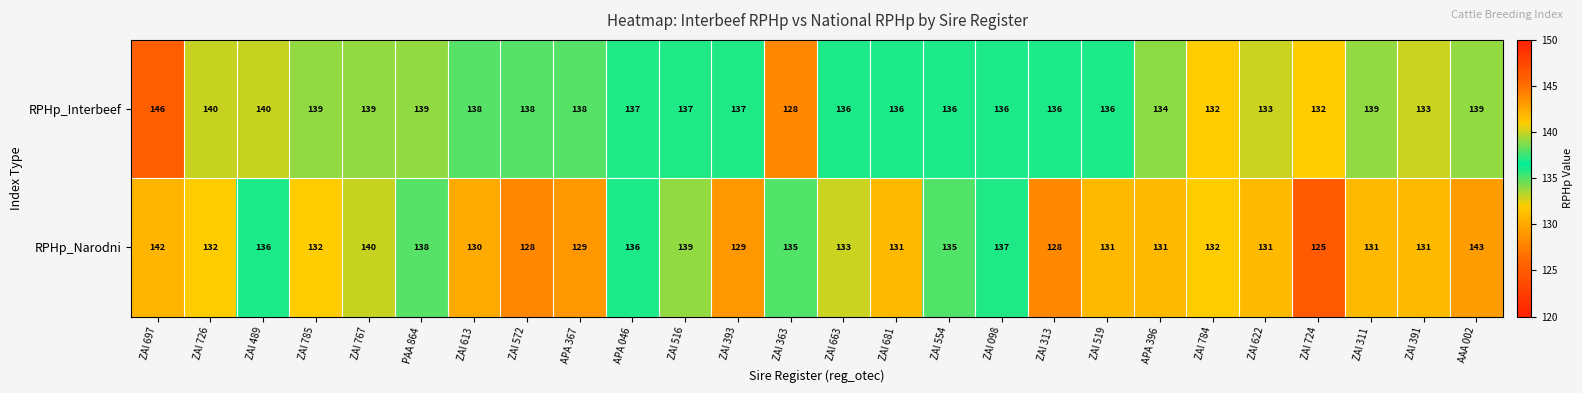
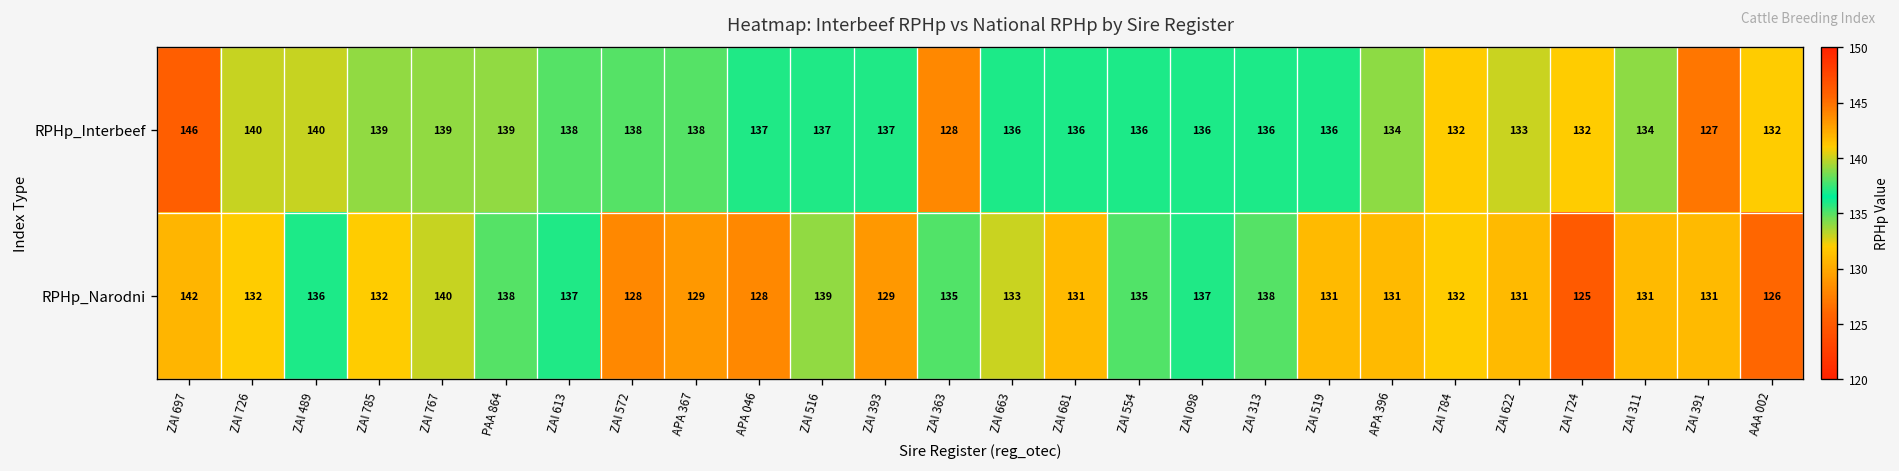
RPHp_Interbeef, ZAI 311: 139 -> 134
RPHp_Interbeef, ZAI 391: 133 -> 127
RPHp_Interbeef, AAA 002: 139 -> 132
RPHp_Narodni, ZAI 613: 130 -> 137
RPHp_Narodni, APA 046: 136 -> 128
RPHp_Narodni, ZAI 313: 128 -> 138
RPHp_Narodni, AAA 002: 143 -> 126
